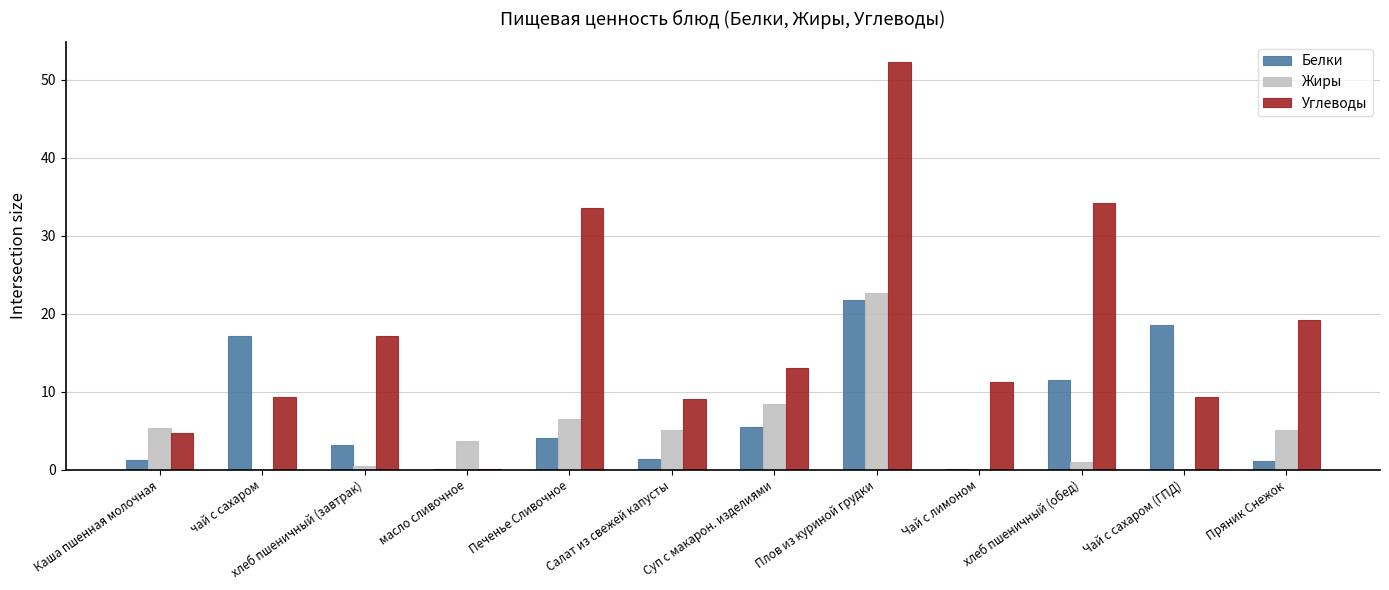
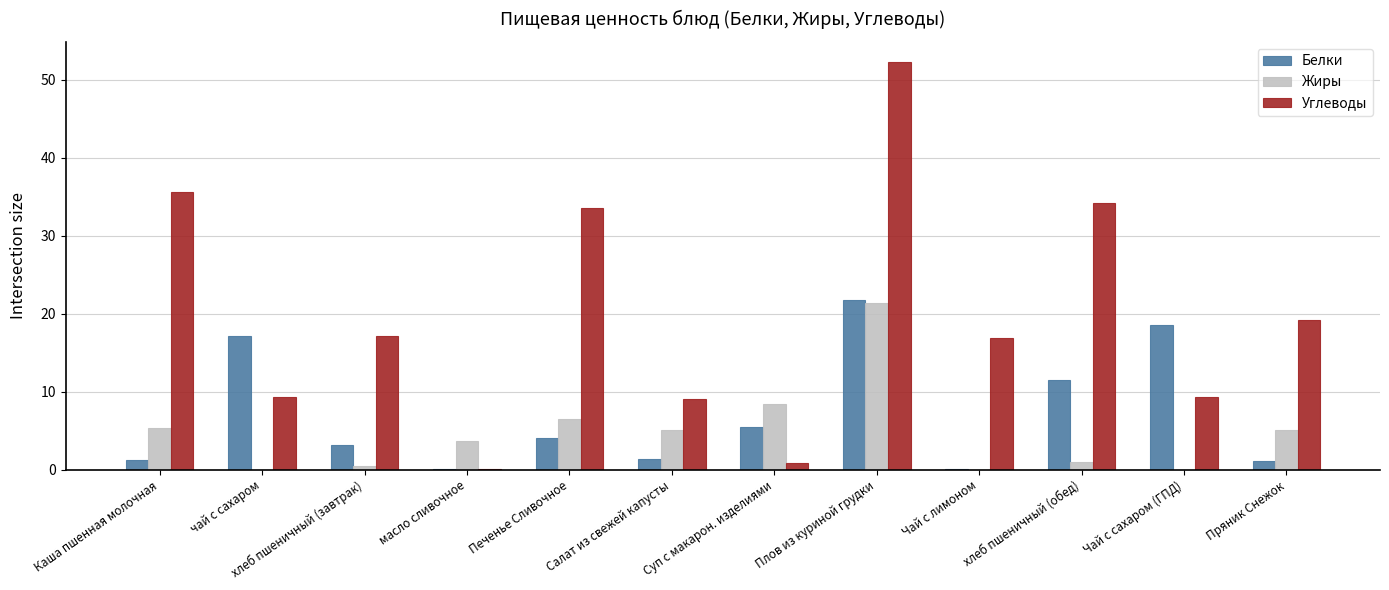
Углеводы, Каша пшенная молочная: 5 -> 36
Углеводы, Суп с макарон. изделиями: 13 -> 1
Жиры, Плов из куриной грудки: 23 -> 21
Углеводы, Чай с лимоном: 11 -> 17
